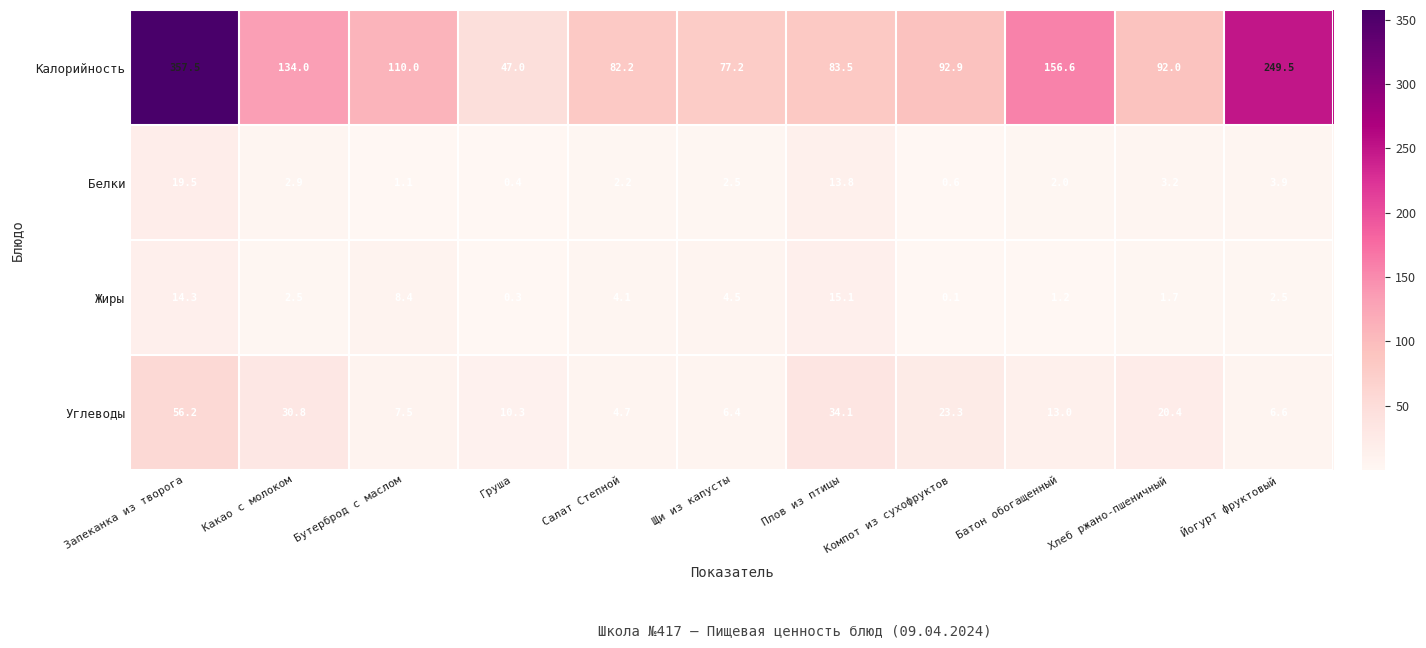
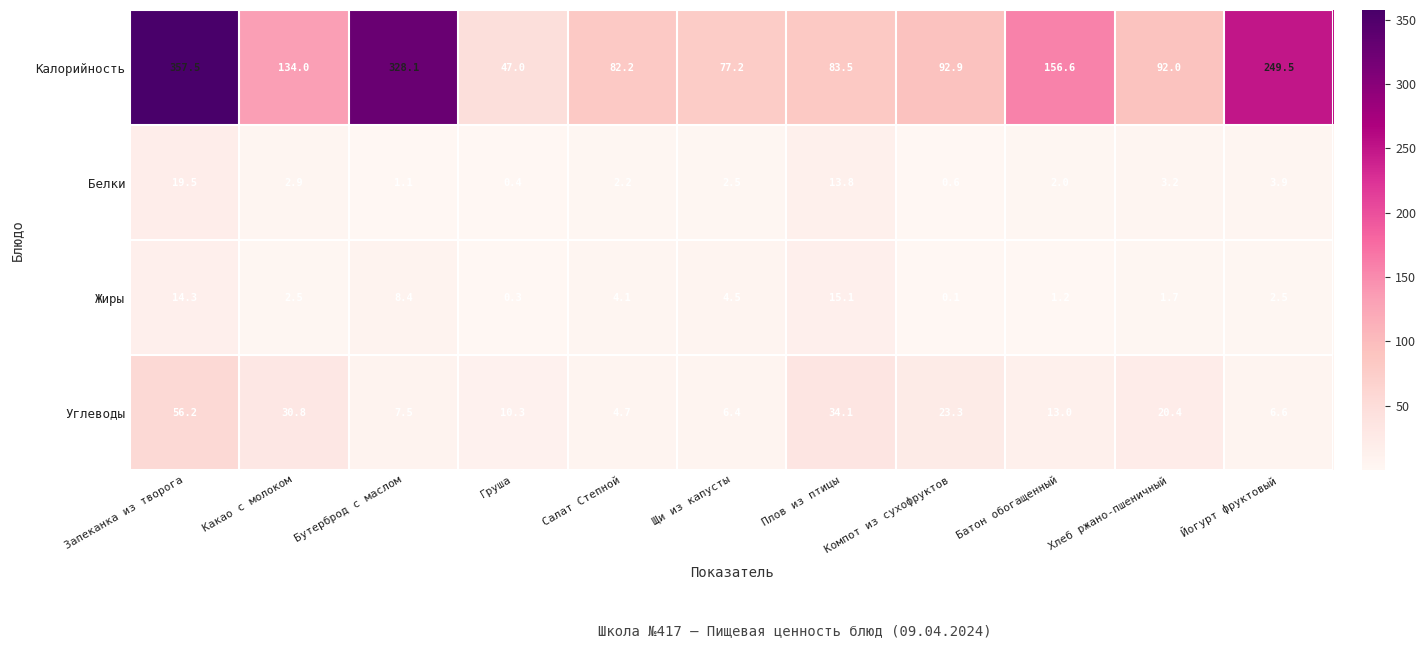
Калорийность, Бутерброд с маслом: 110.0 -> 328.1
